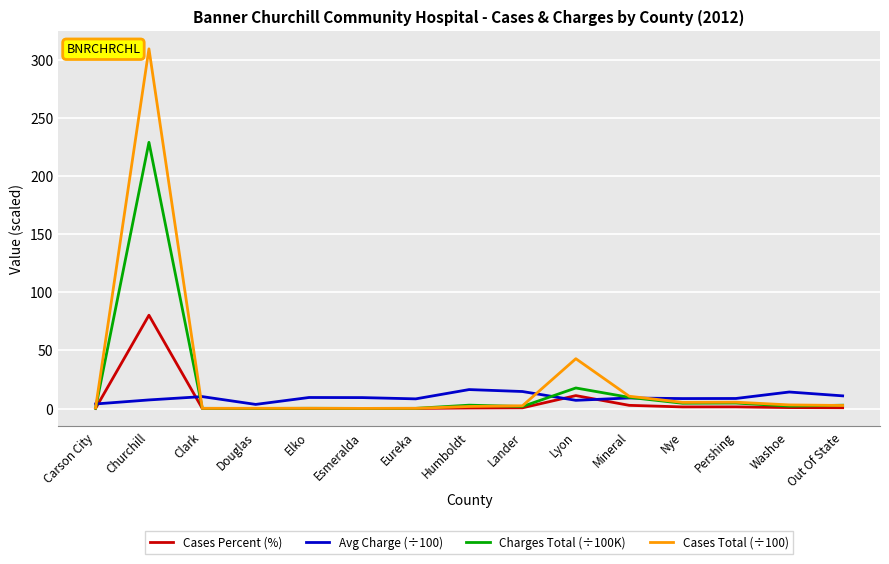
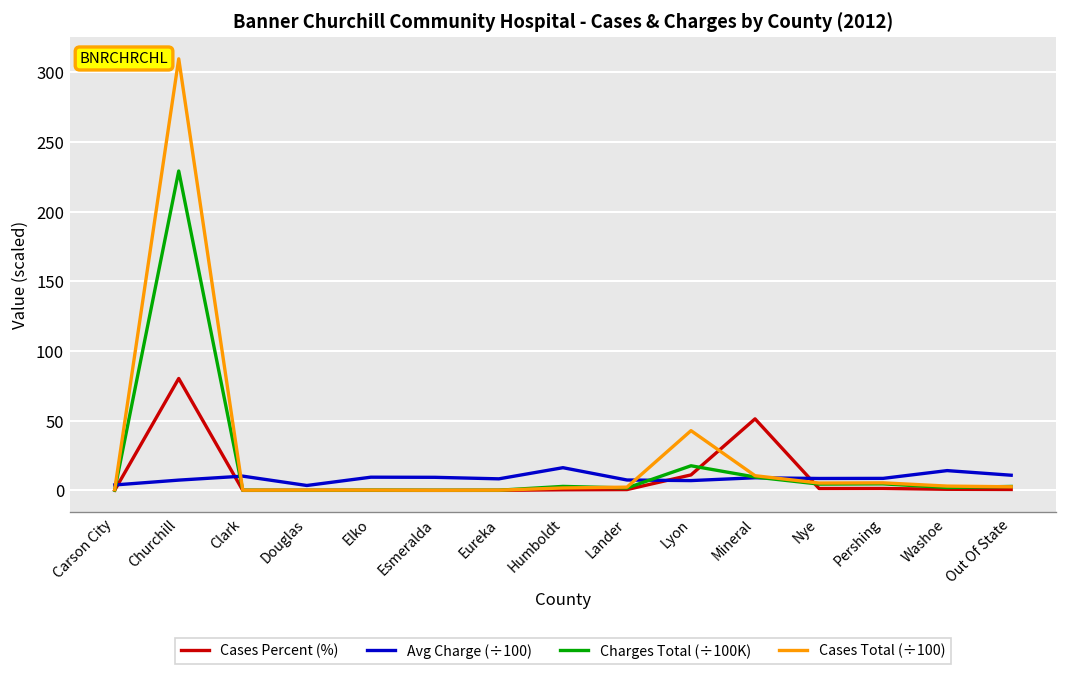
Avg Charge (÷100), Lander: 15 -> 7
Cases Percent (%), Mineral: 3 -> 51
